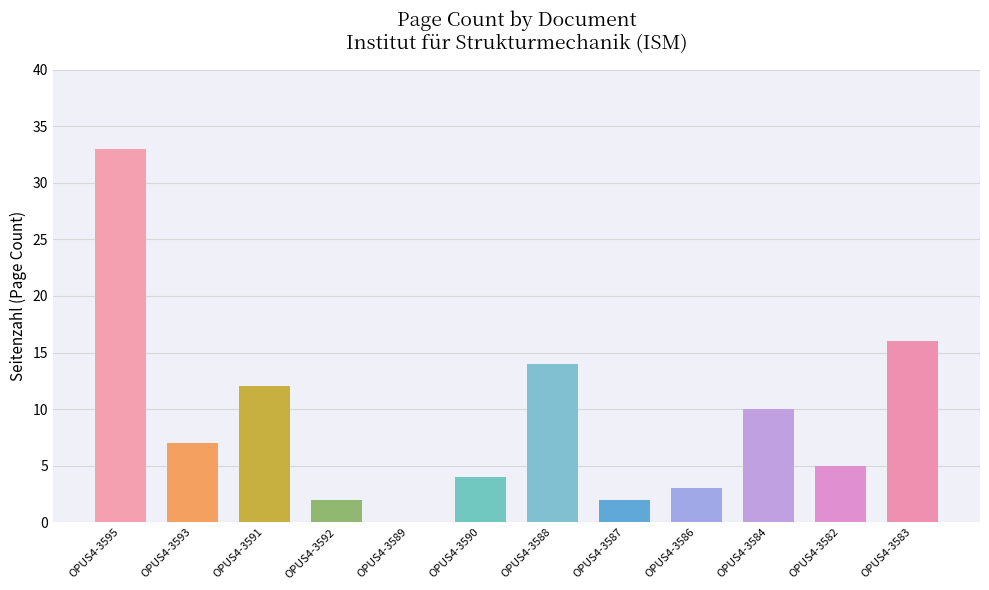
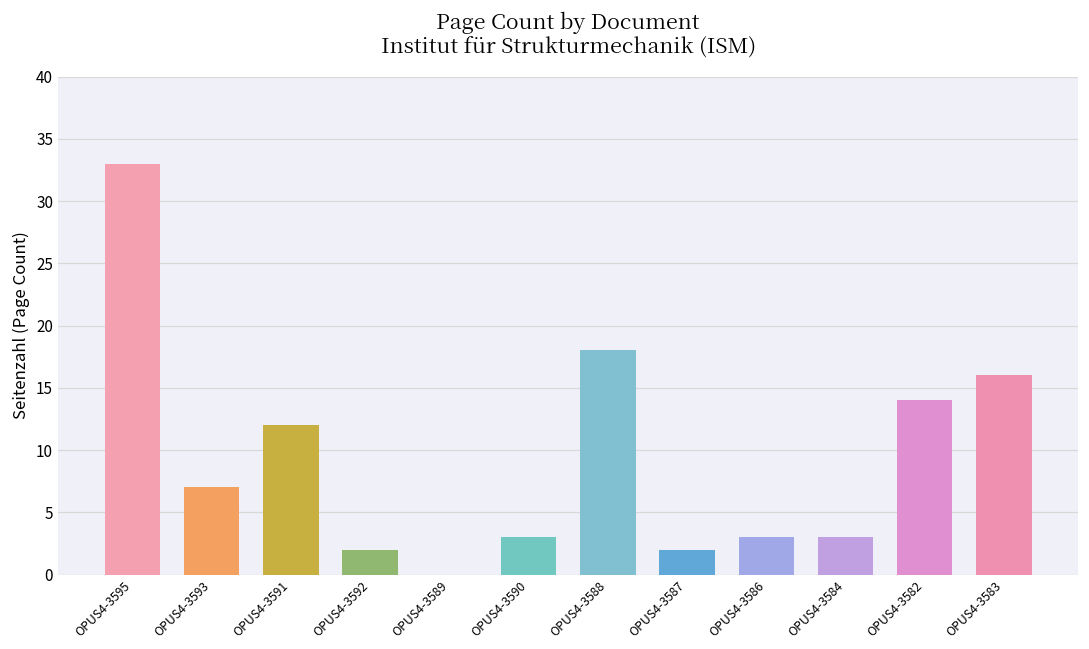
OPUS4-3590: 4 -> 3
OPUS4-3588: 14 -> 18
OPUS4-3584: 10 -> 3
OPUS4-3582: 5 -> 14
